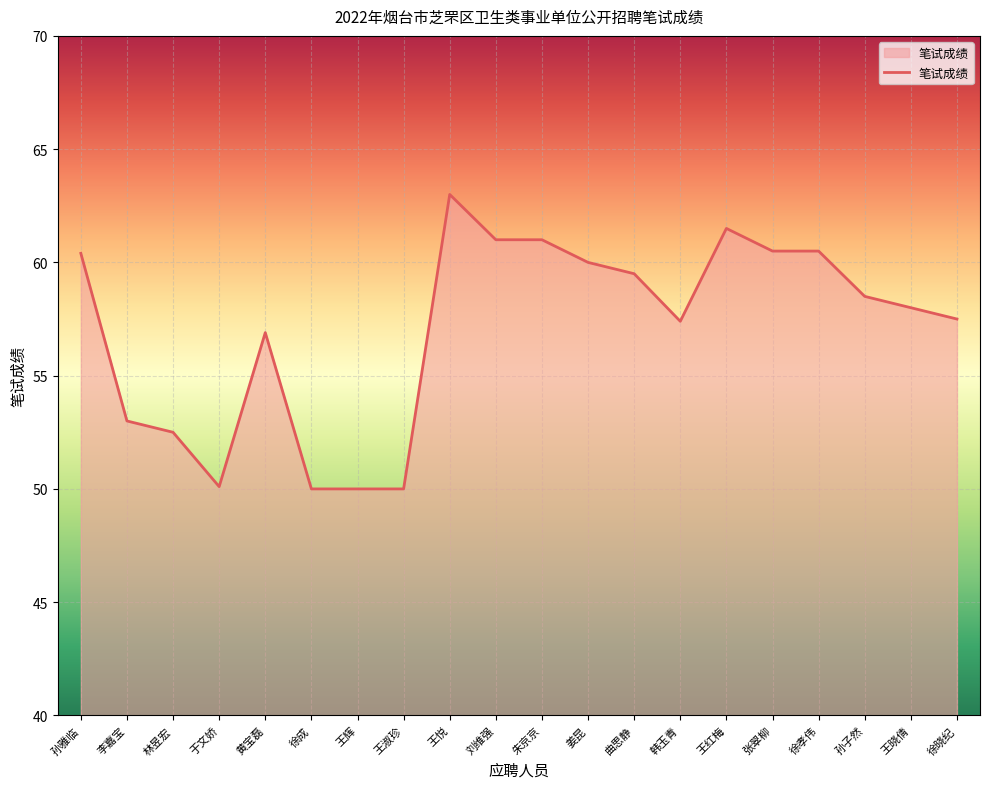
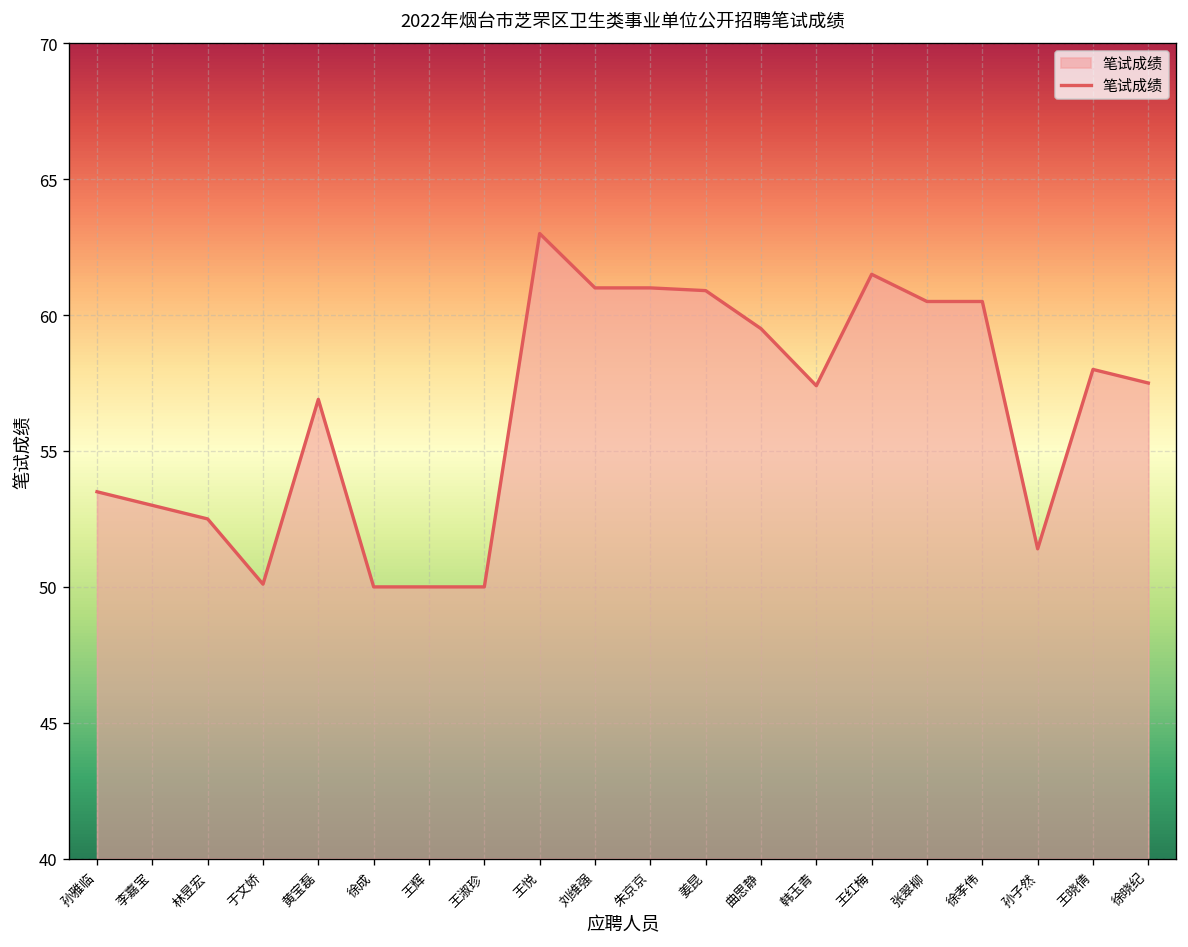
孙雅临: 60.4 -> 53.5
姜昆: 60.0 -> 60.9
孙子然: 58.5 -> 51.4
